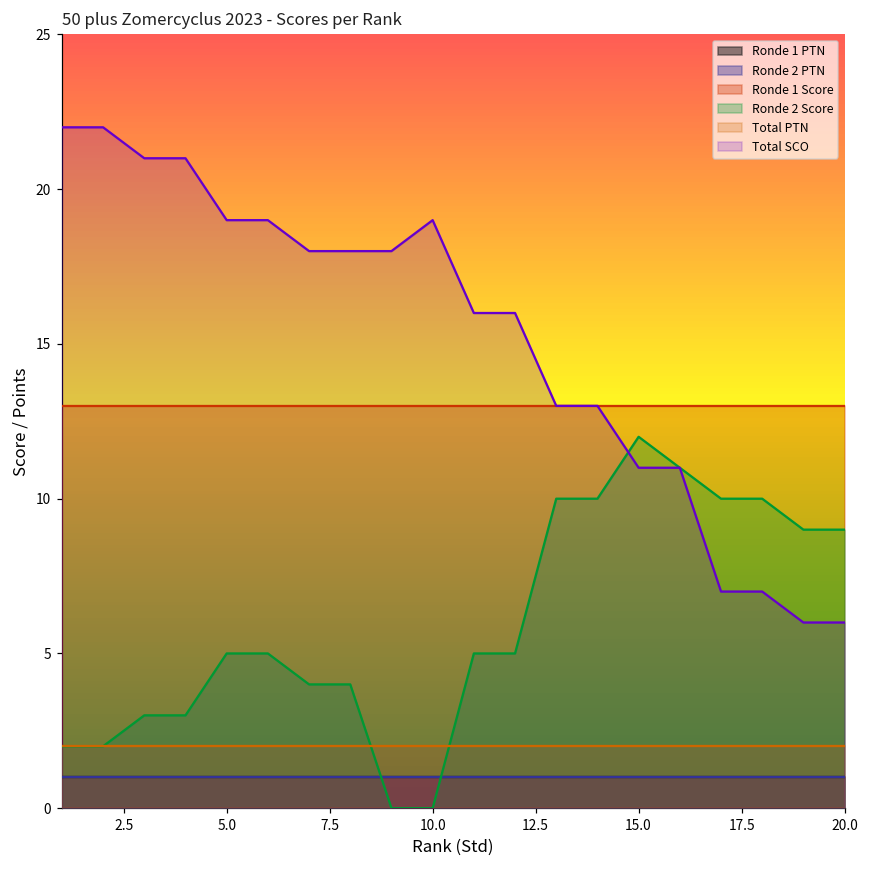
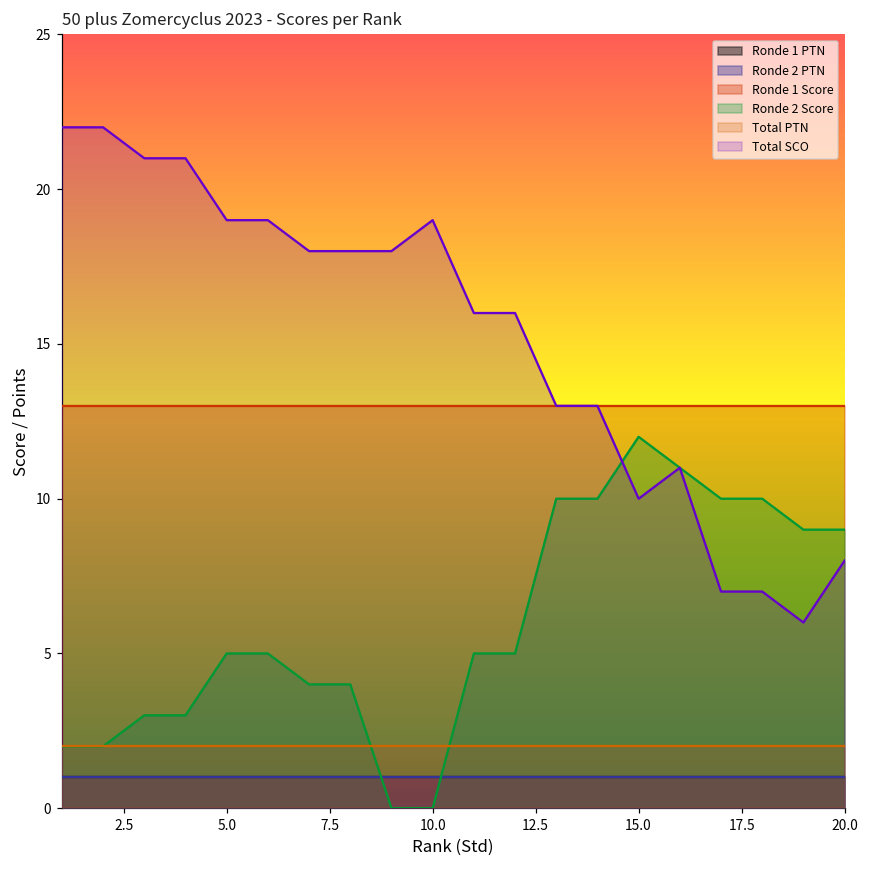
Total SCO, 15.0: 11 -> 10
Total SCO, 20.0: 6 -> 8
